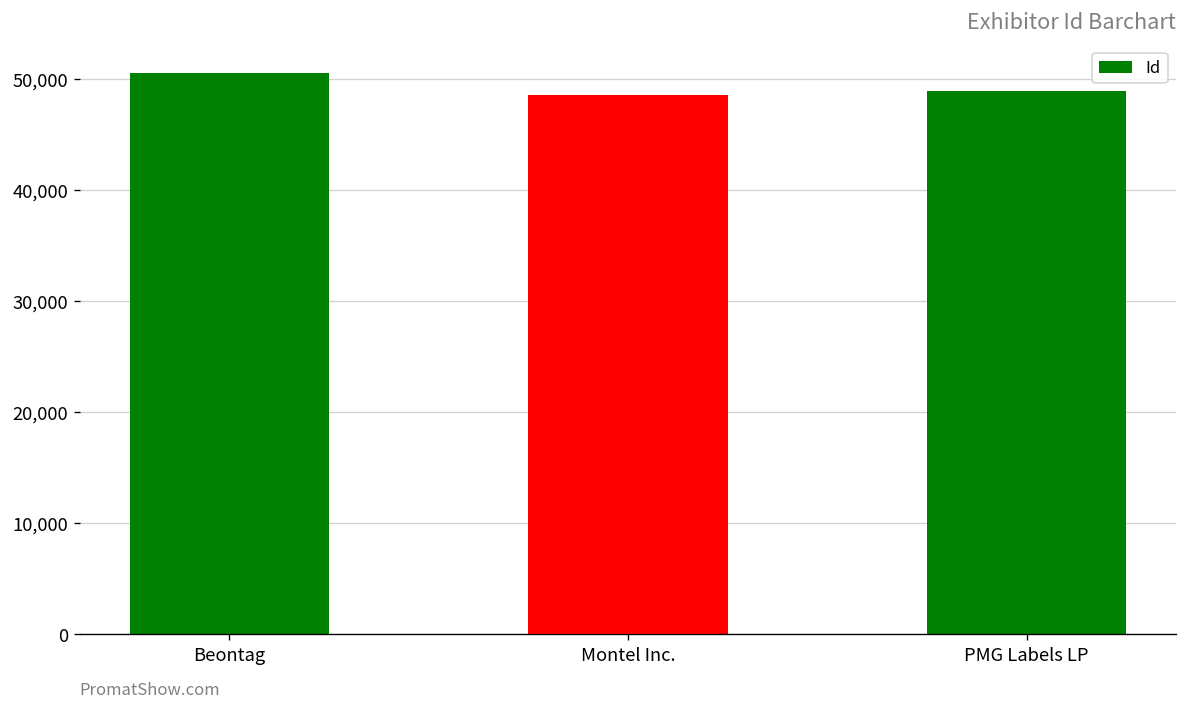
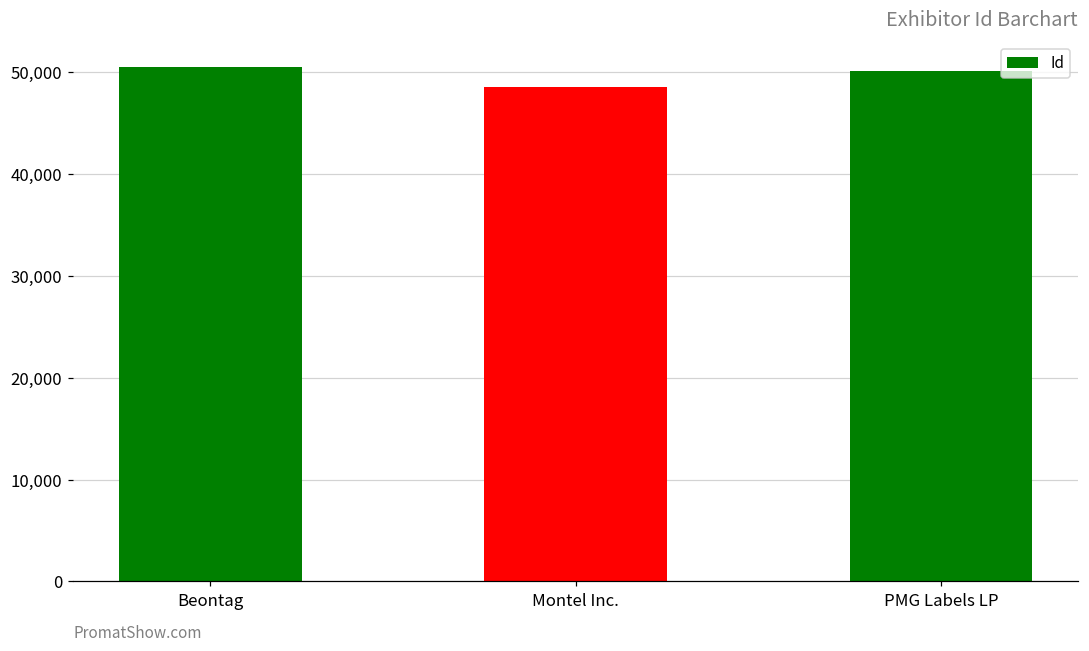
PMG Labels LP: 49,000 -> 50,000
